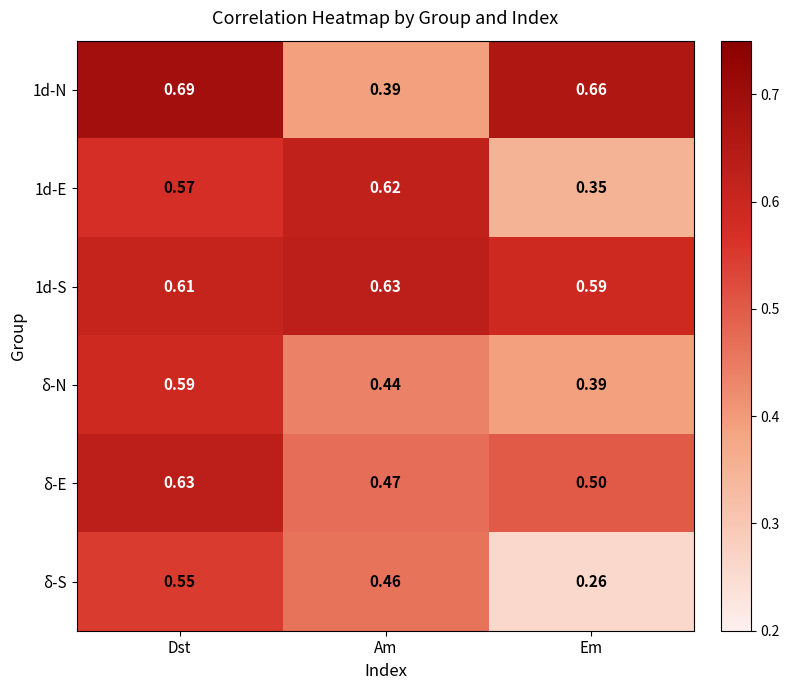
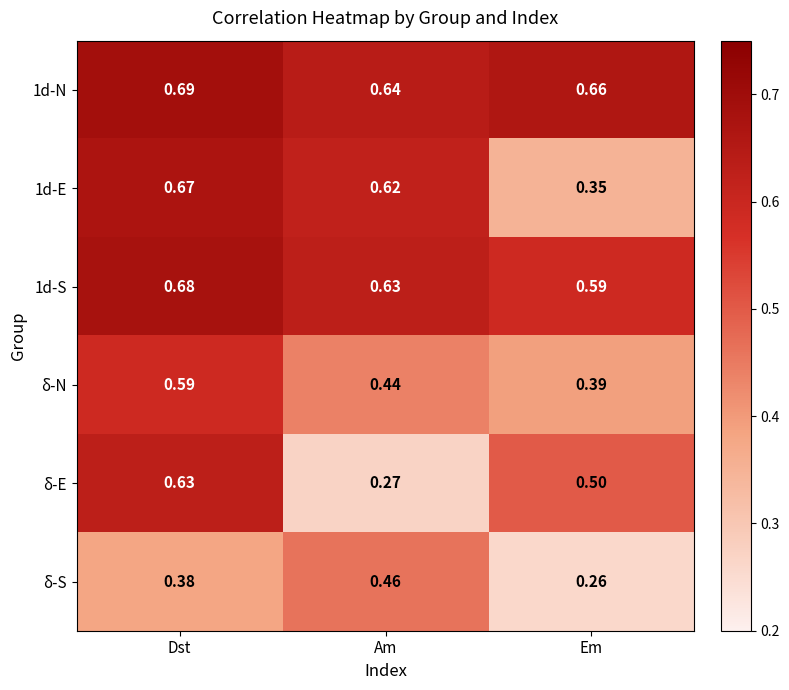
1d-N, Am: 0.39 -> 0.64
1d-E, Dst: 0.57 -> 0.67
1d-S, Dst: 0.61 -> 0.68
δ-E, Am: 0.47 -> 0.27
δ-S, Dst: 0.55 -> 0.38
